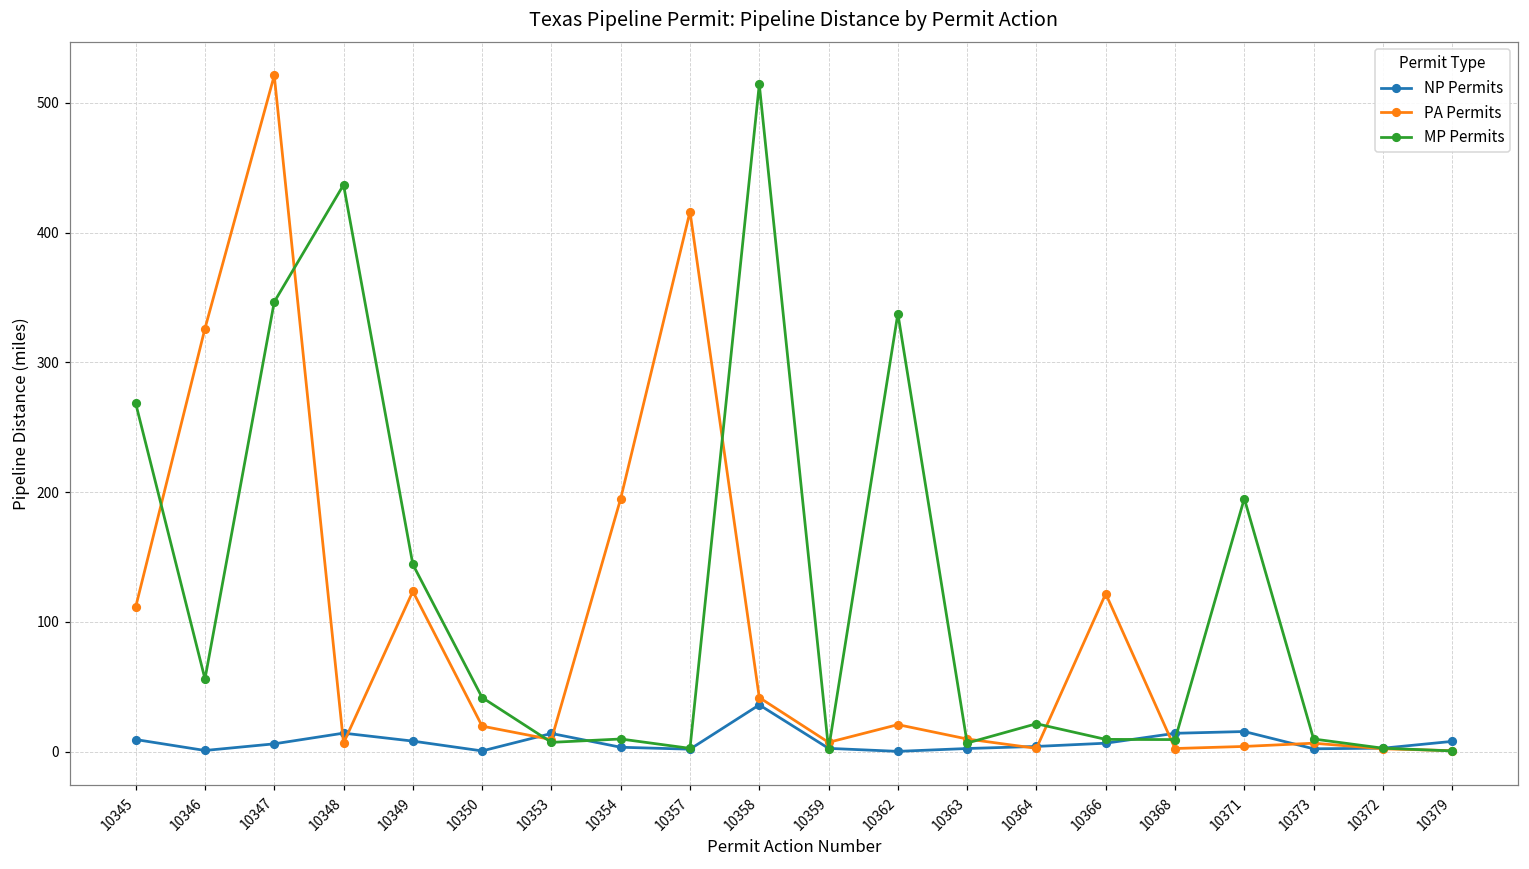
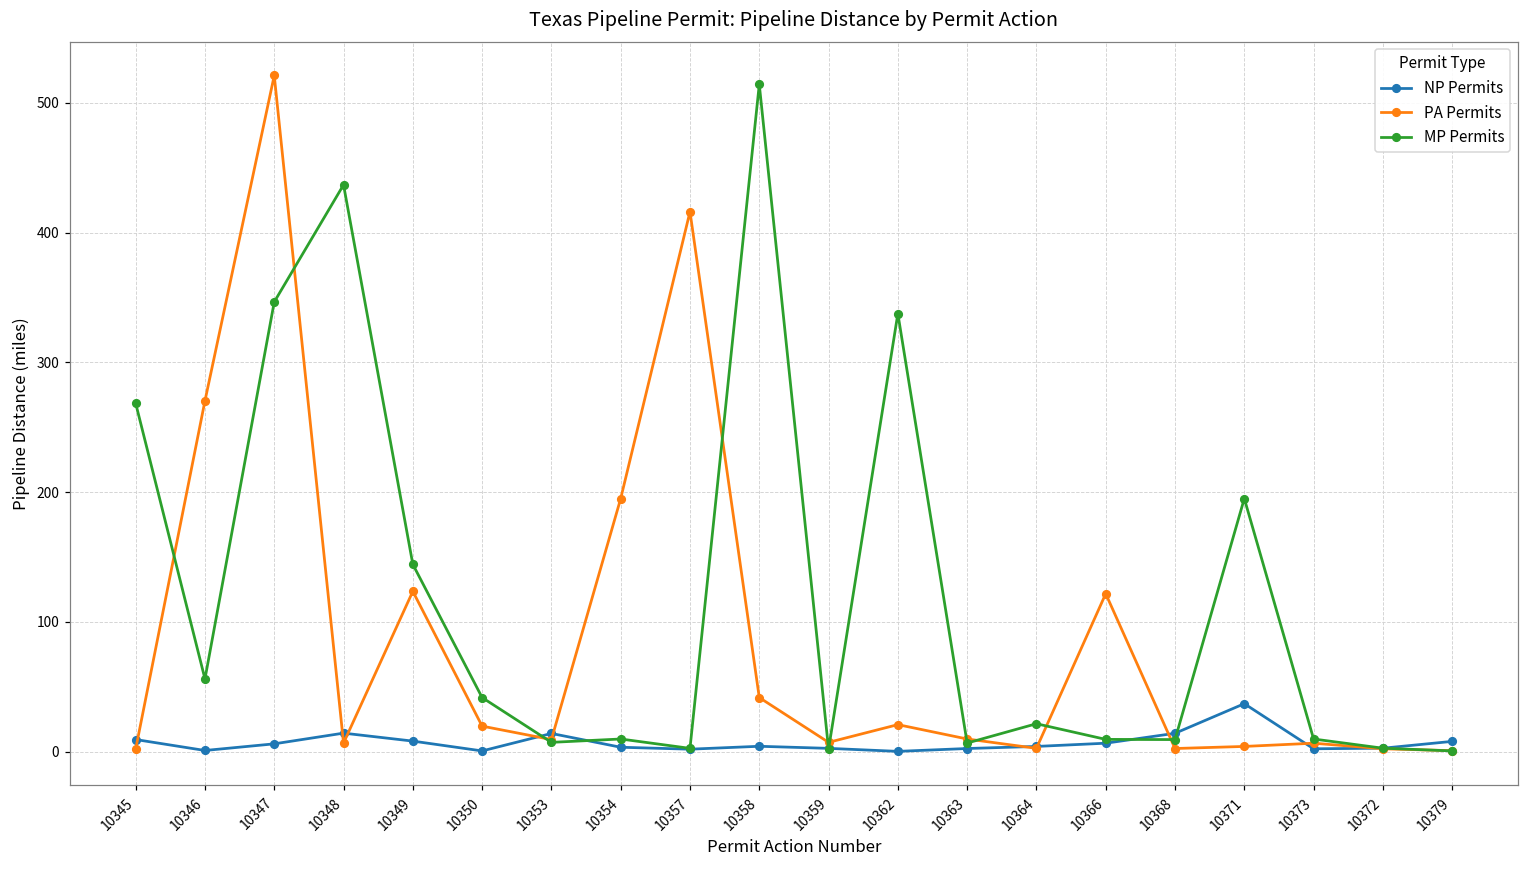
PA Permits, 10345: 111 -> 2
PA Permits, 10346: 326 -> 270
NP Permits, 10358: 36 -> 4
NP Permits, 10371: 15 -> 37
